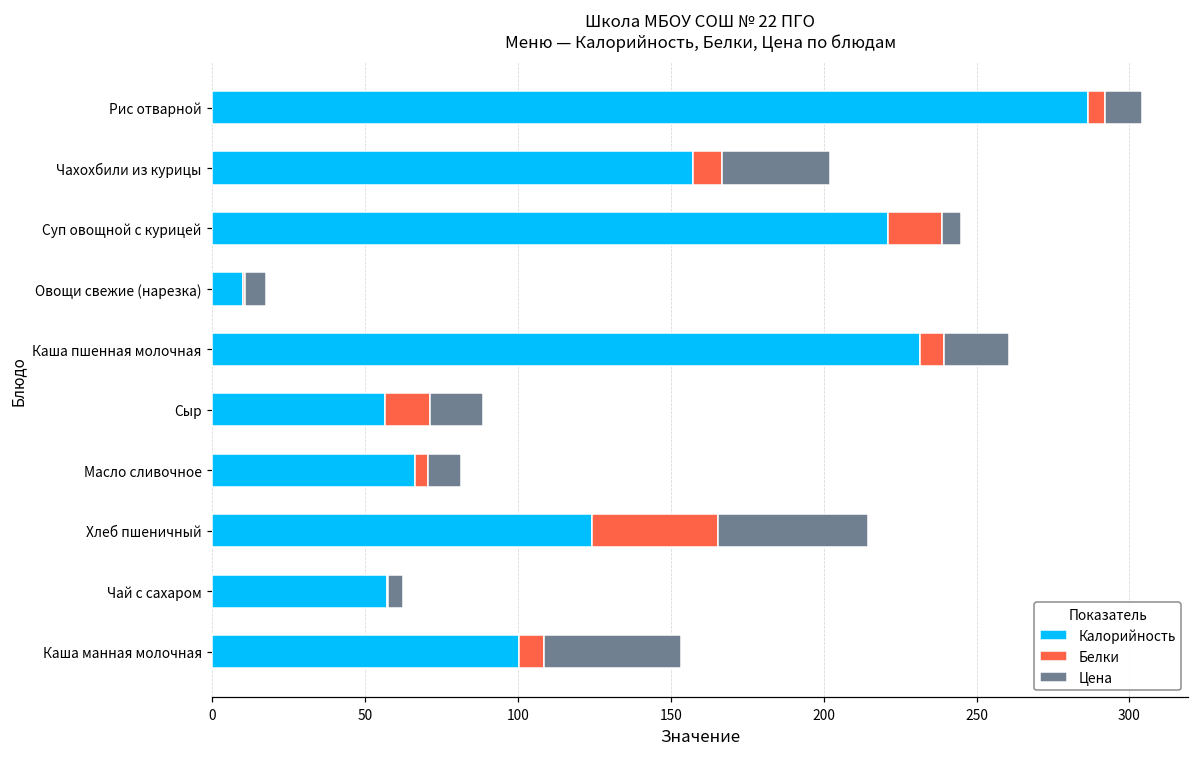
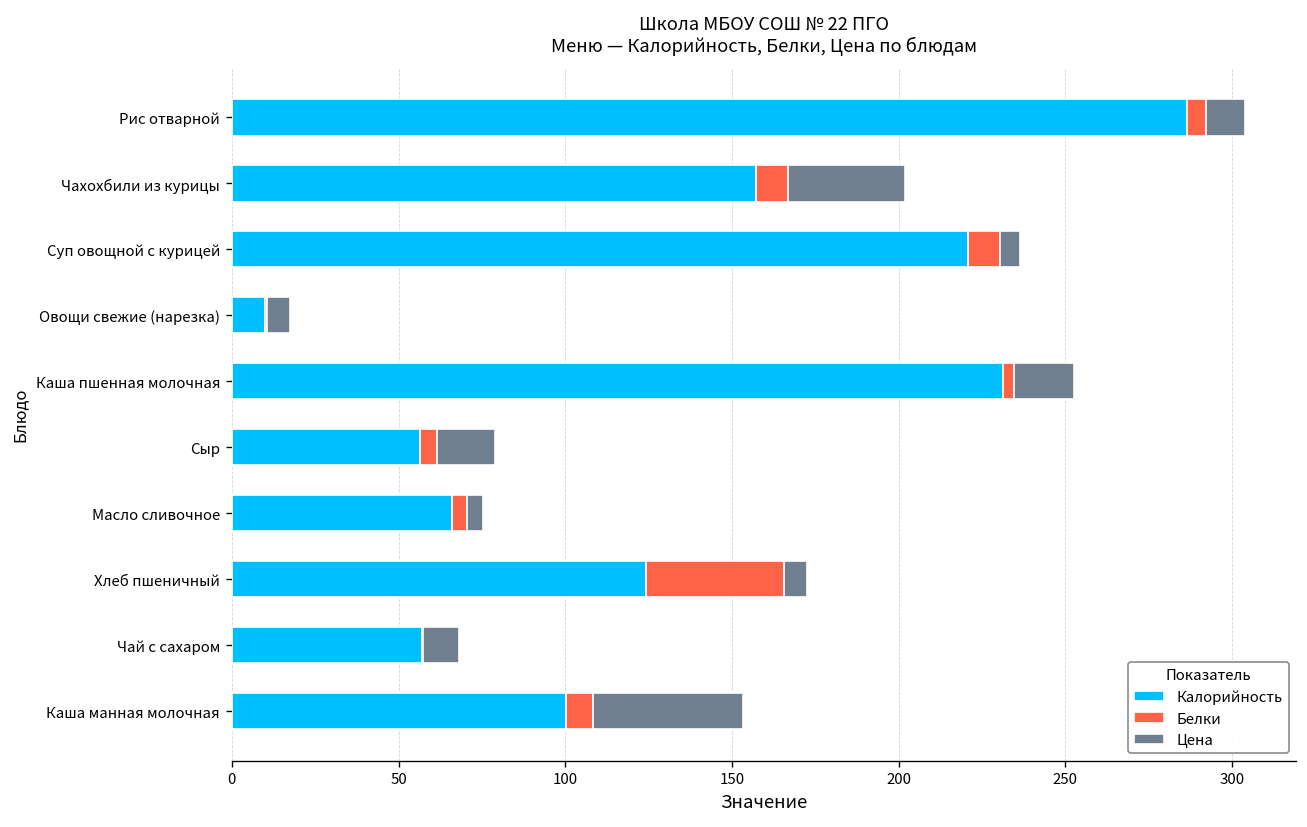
Белки, Суп овощной с курицей: 18 -> 10
Белки, Каша пшенная молочная: 8 -> 3
Цена, Каша пшенная молочная: 21 -> 18
Белки, Сыр: 15 -> 5
Цена, Масло сливочное: 11 -> 5
Цена, Хлеб пшеничный: 49 -> 7
Цена, Чай с сахаром: 5 -> 11
